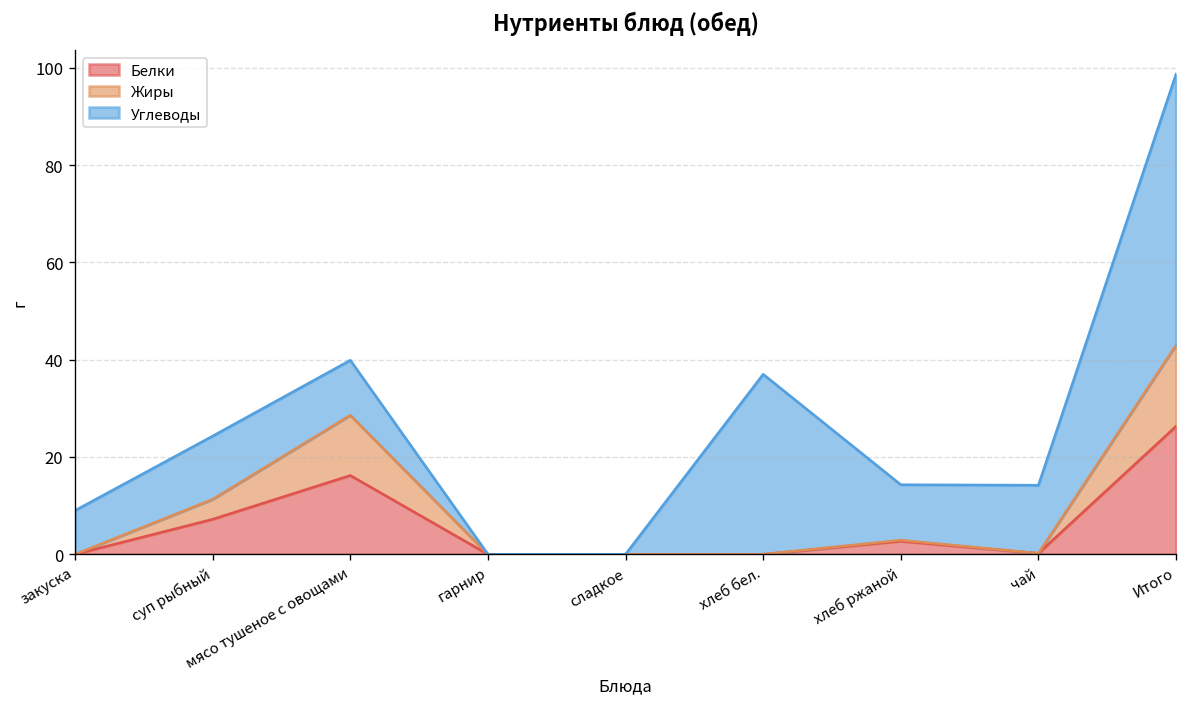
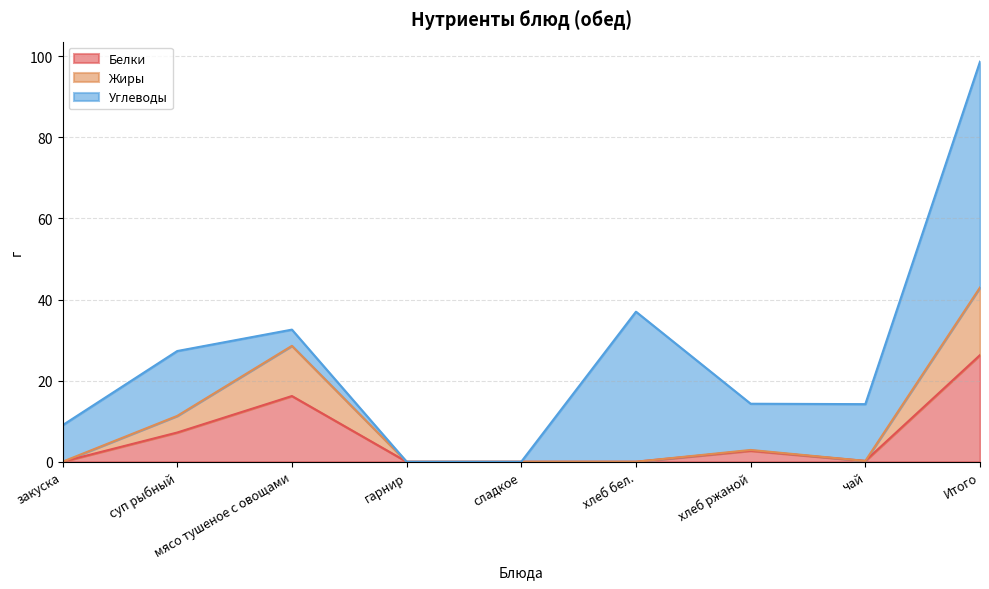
Углеводы, суп рыбный: 13 -> 16
Углеводы, мясо тушеное с овощами: 11 -> 4
